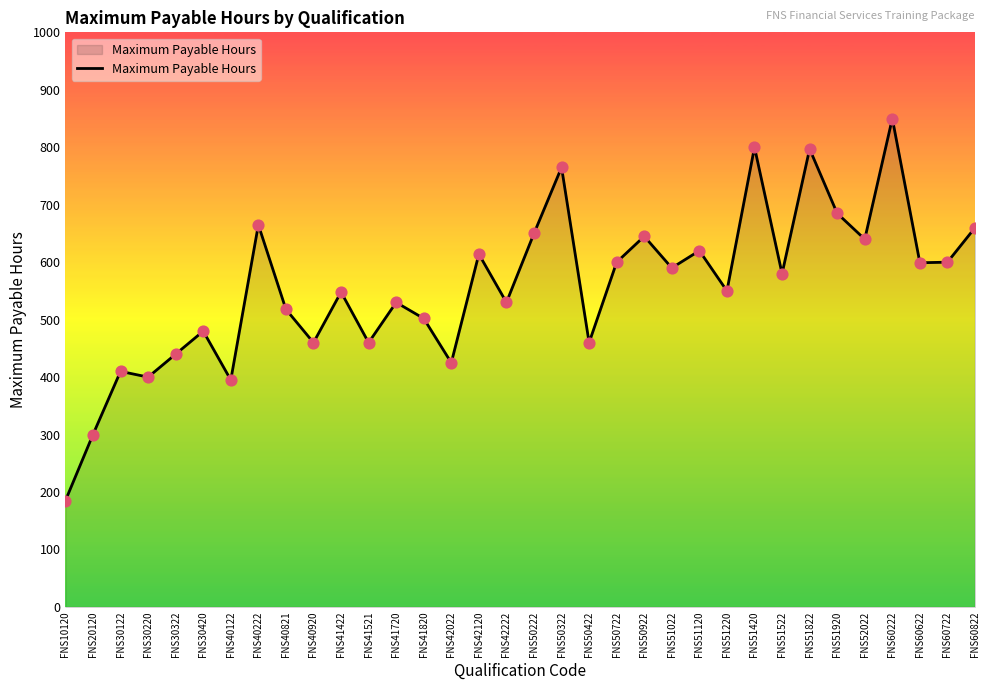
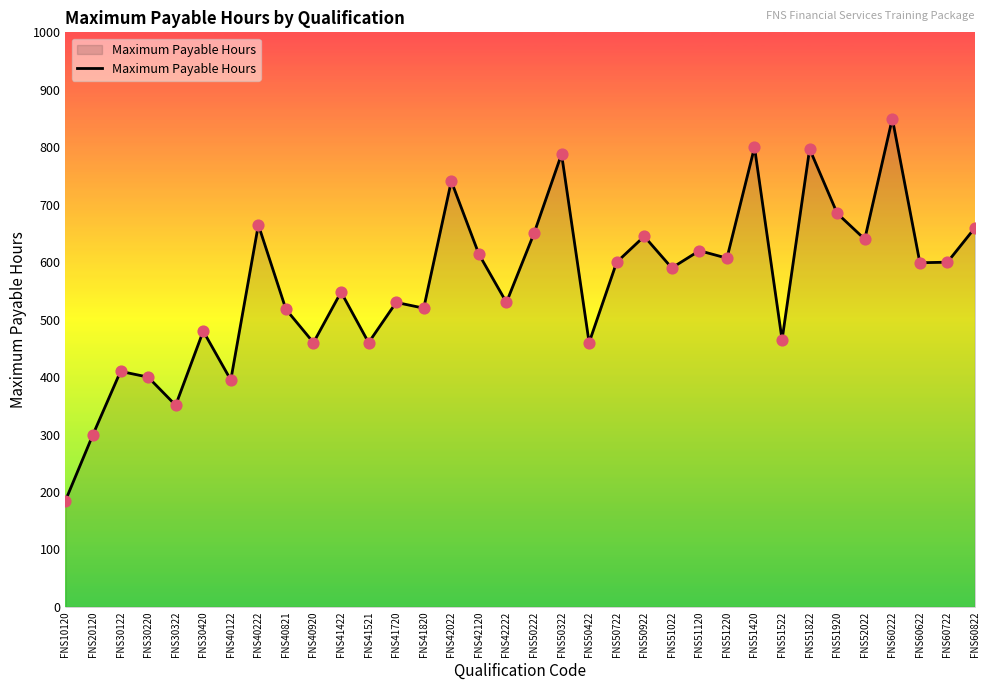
FNS30322: 440 -> 350
FNS41820: 500 -> 520
FNS42022: 430 -> 740
FNS50322: 770 -> 790
FNS51220: 550 -> 610
FNS51522: 580 -> 470
